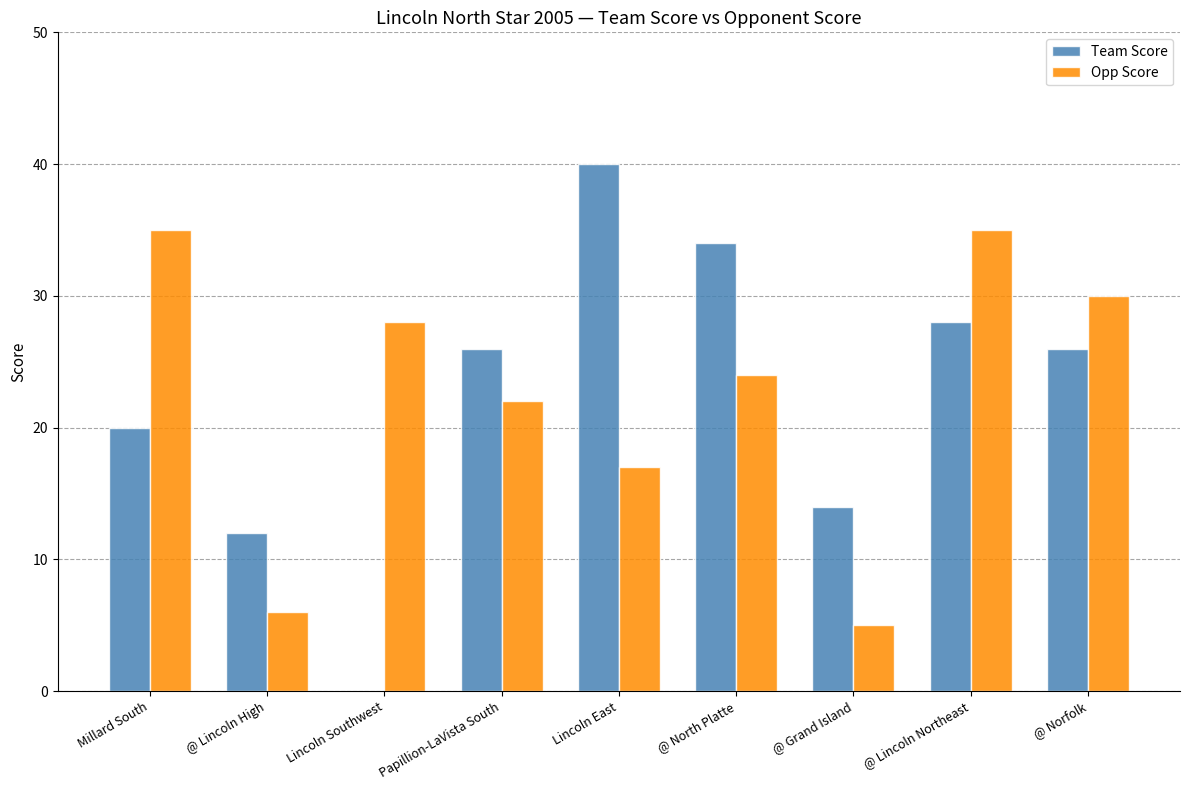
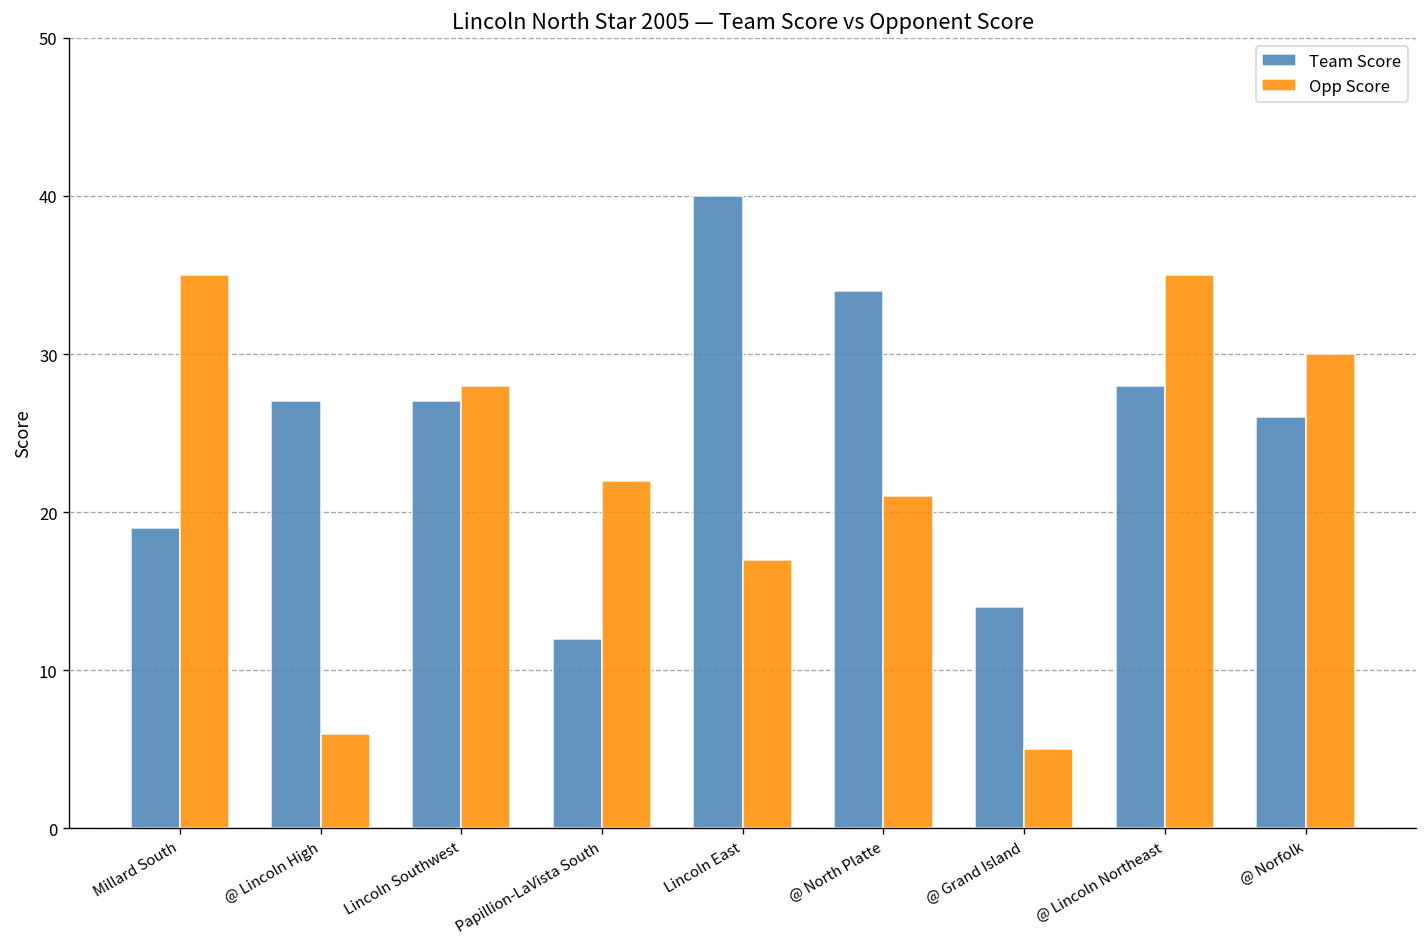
Team Score, Millard South: 20 -> 19
Team Score, @ Lincoln High: 12 -> 27
Team Score, Lincoln Southwest: 0 -> 27
Team Score, Papillion-LaVista South: 26 -> 12
Opp Score, @ North Platte: 24 -> 21
